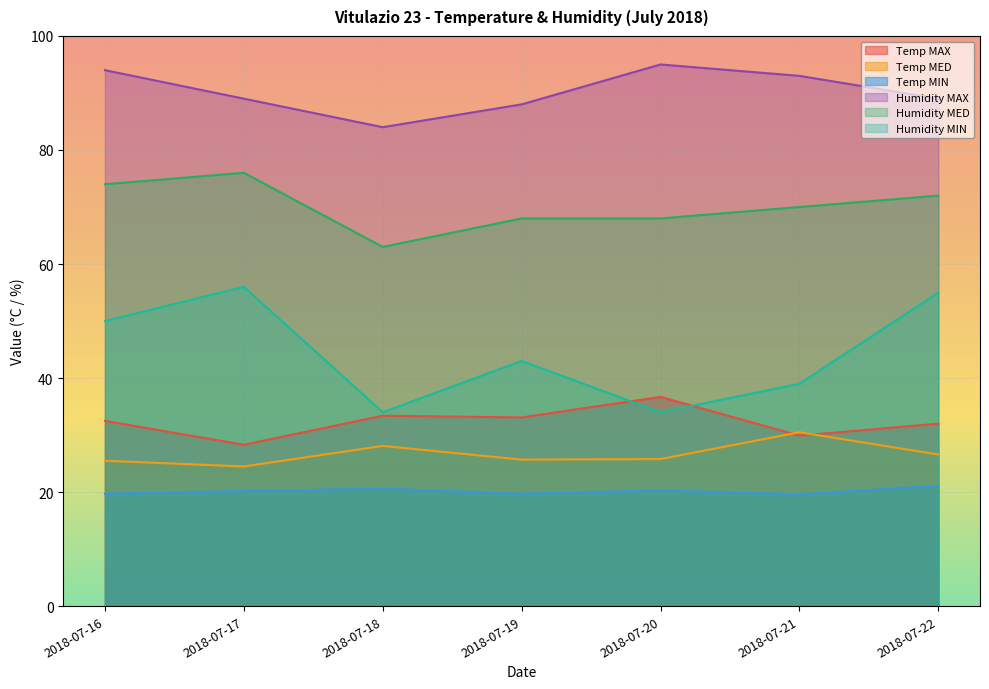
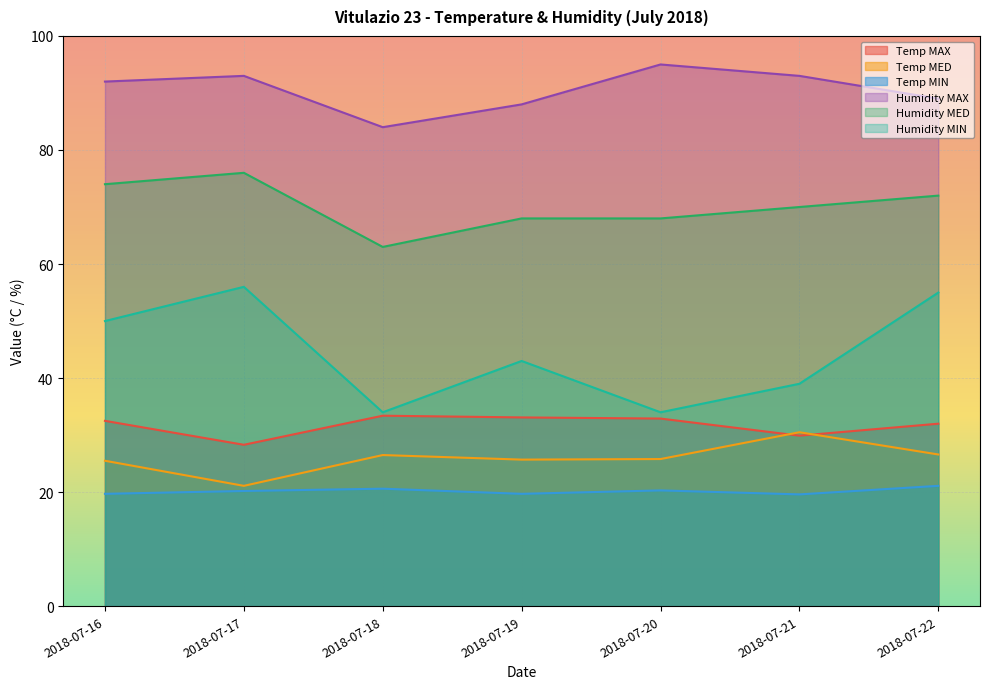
Humidity MAX, 2018-07-16: 94 -> 92
Temp MED, 2018-07-17: 25 -> 21
Humidity MAX, 2018-07-17: 89 -> 93
Temp MED, 2018-07-18: 28 -> 27
Temp MAX, 2018-07-20: 37 -> 33
